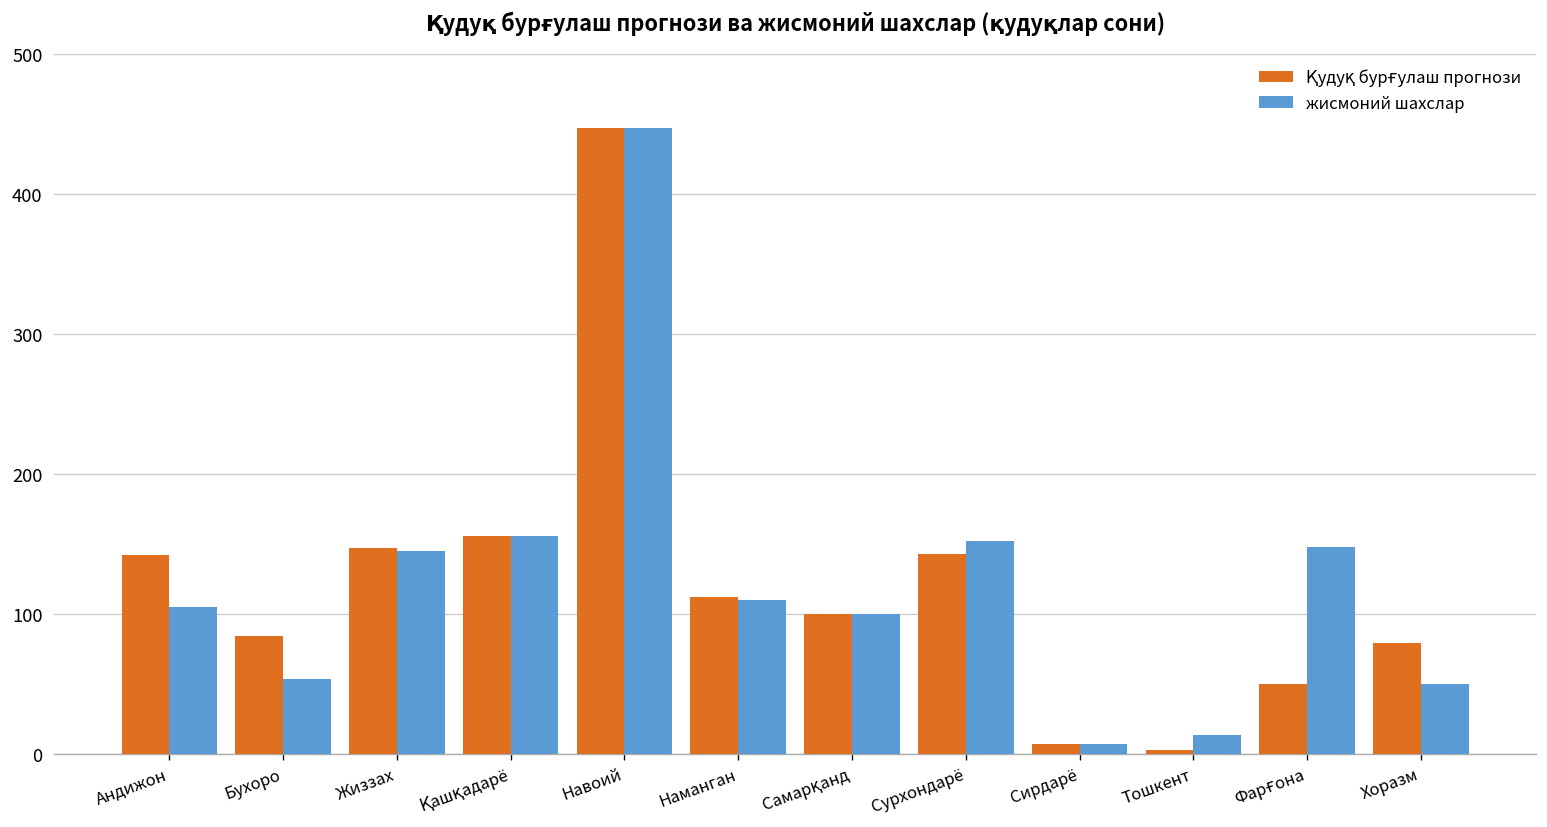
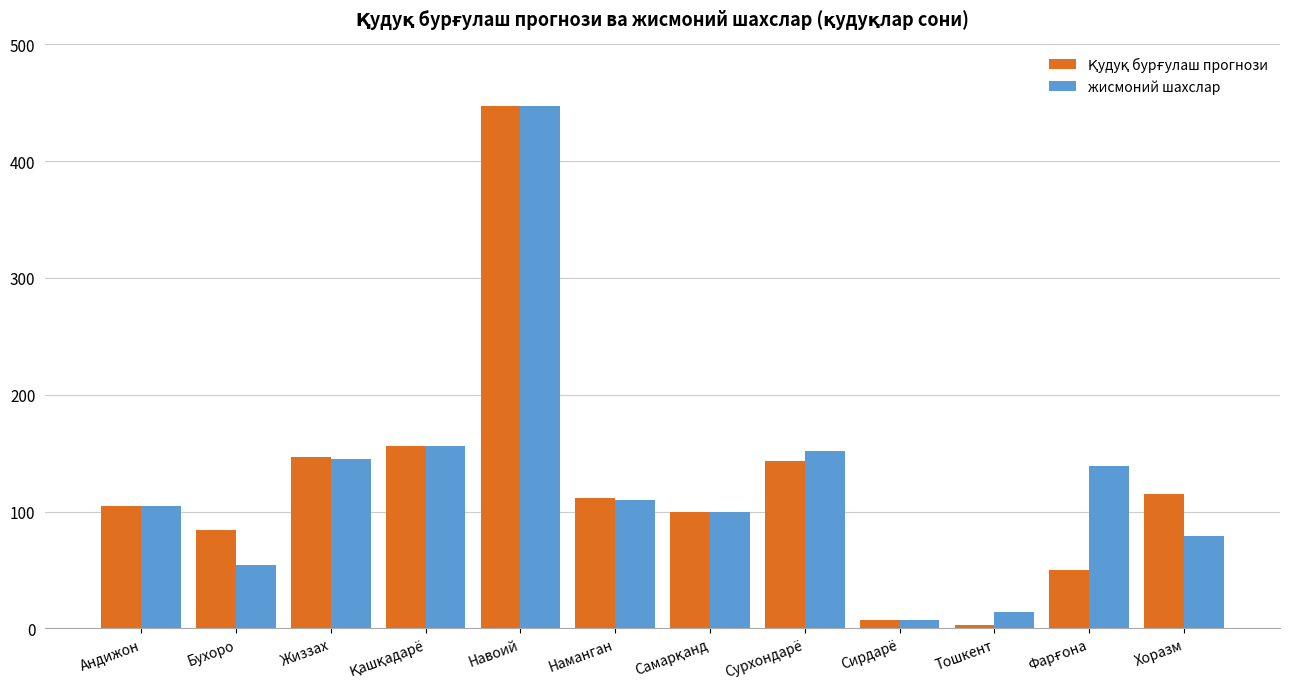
Қудуқ бурғулаш прогнози, Андижон: 142 -> 105
жисмоний шахслар, Фарғона: 148 -> 139
Қудуқ бурғулаш прогнози, Хоразм: 79 -> 115
жисмоний шахслар, Хоразм: 50 -> 79
